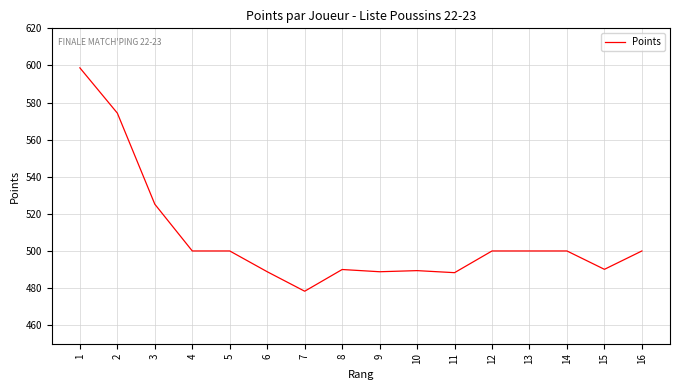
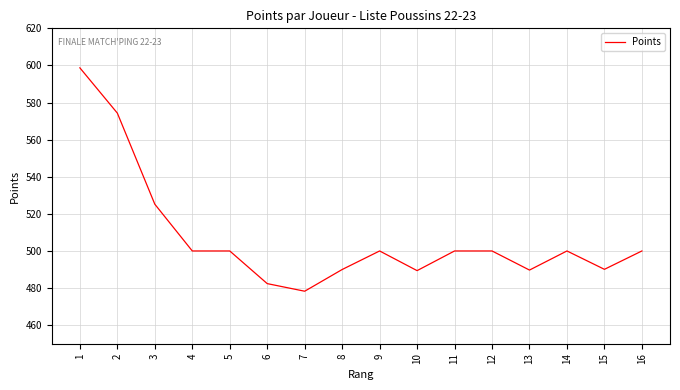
6: 489 -> 482
9: 489 -> 500
11: 488 -> 500
13: 500 -> 490
